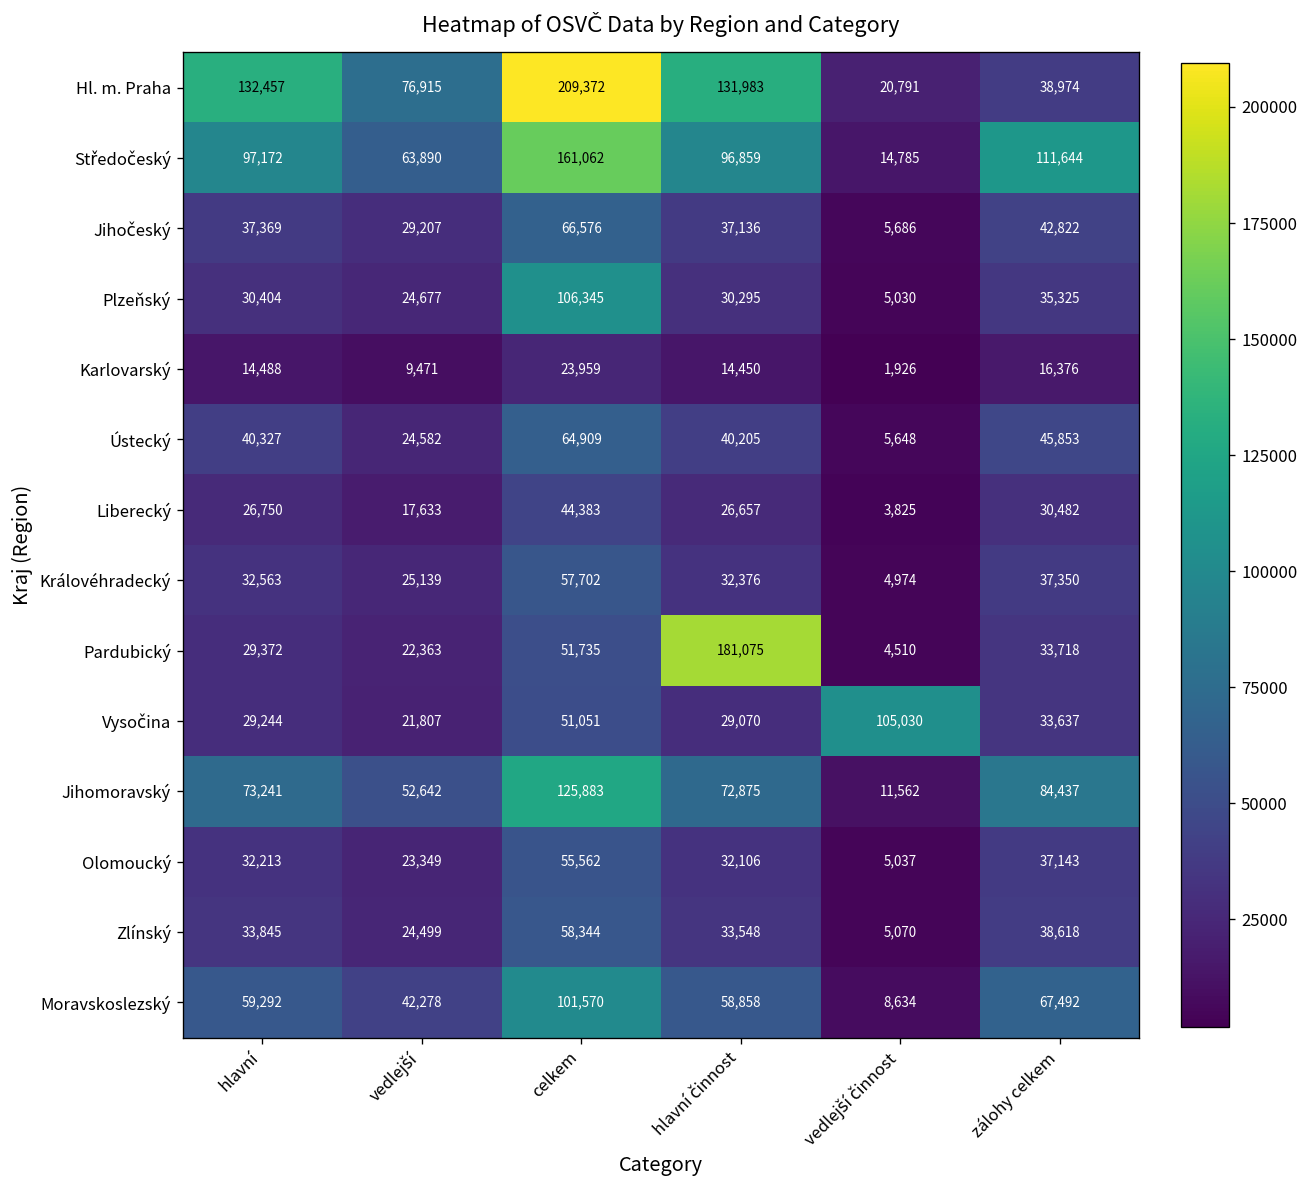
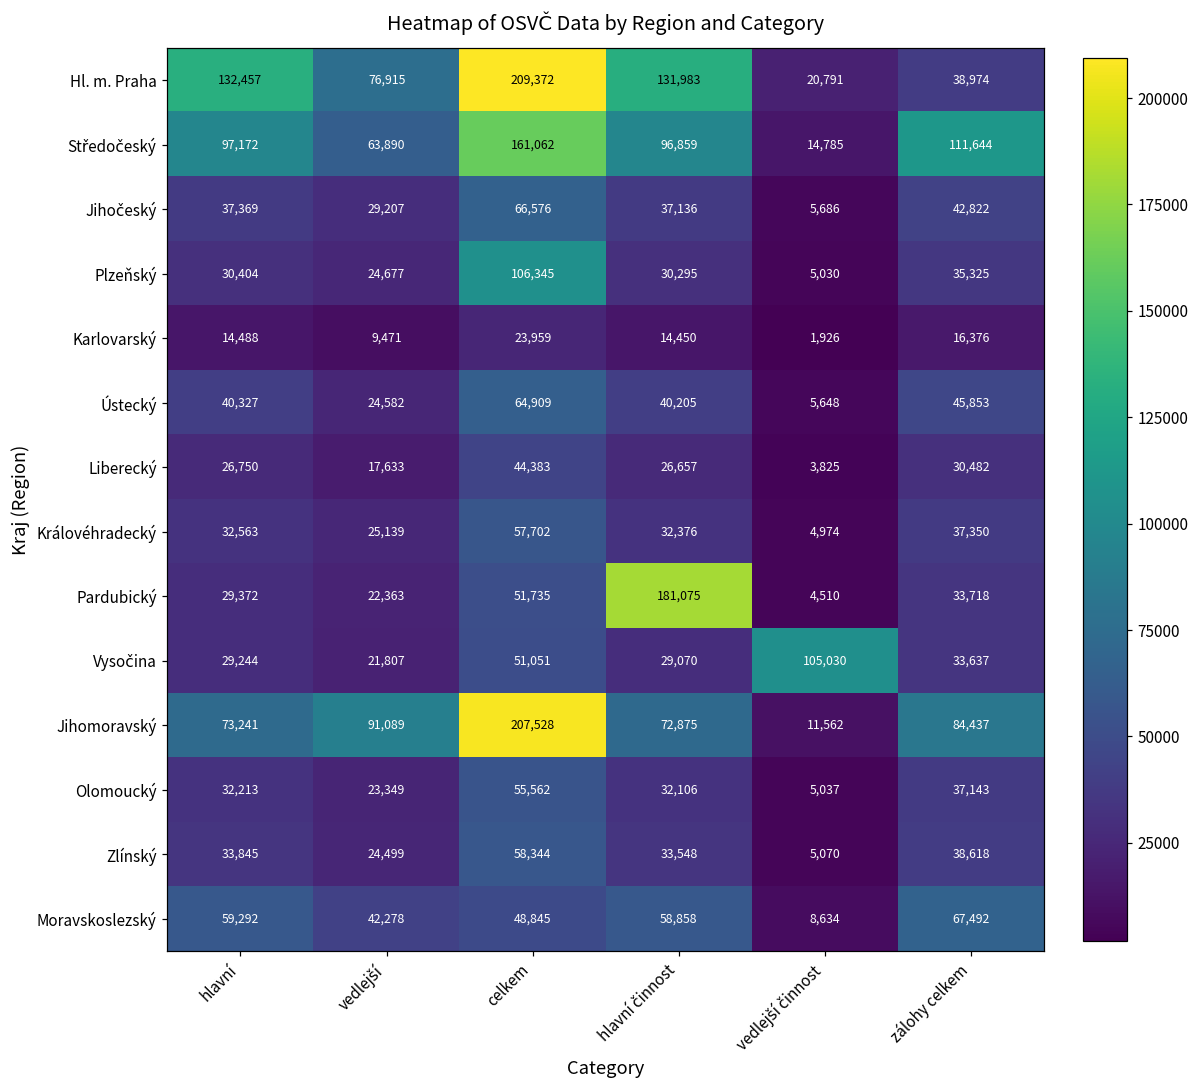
Jihomoravský, vedlejší: 52,642 -> 91,089
Jihomoravský, celkem: 125,883 -> 207,528
Moravskoslezský, celkem: 101,570 -> 48,845
